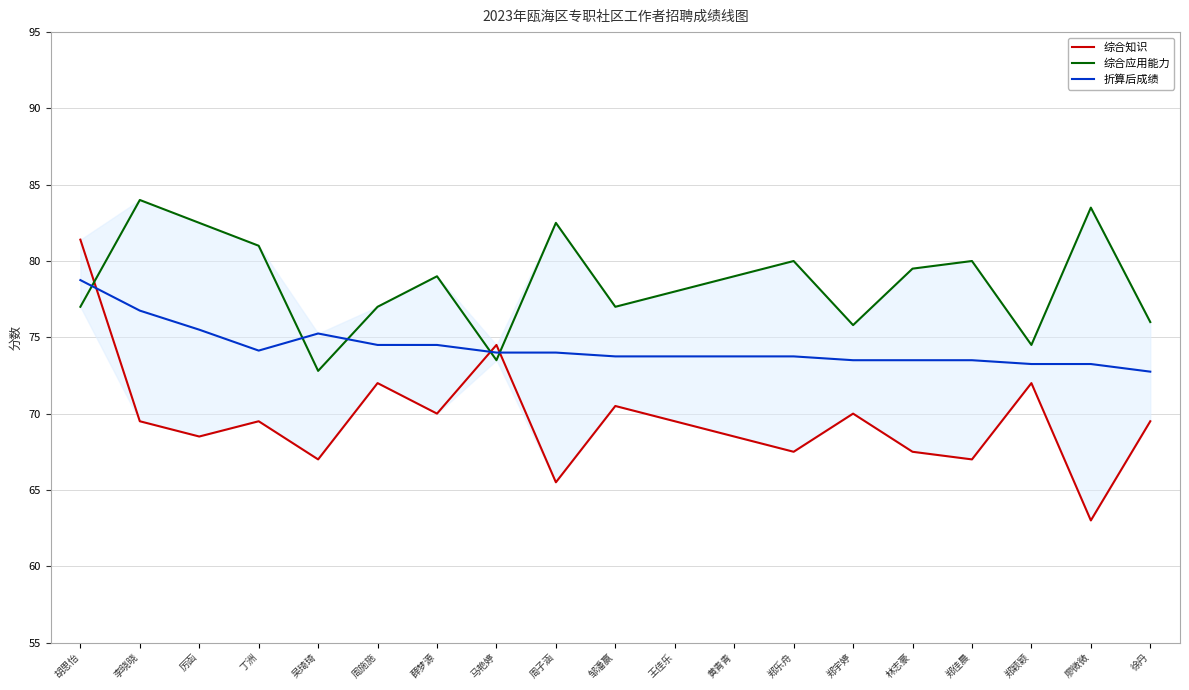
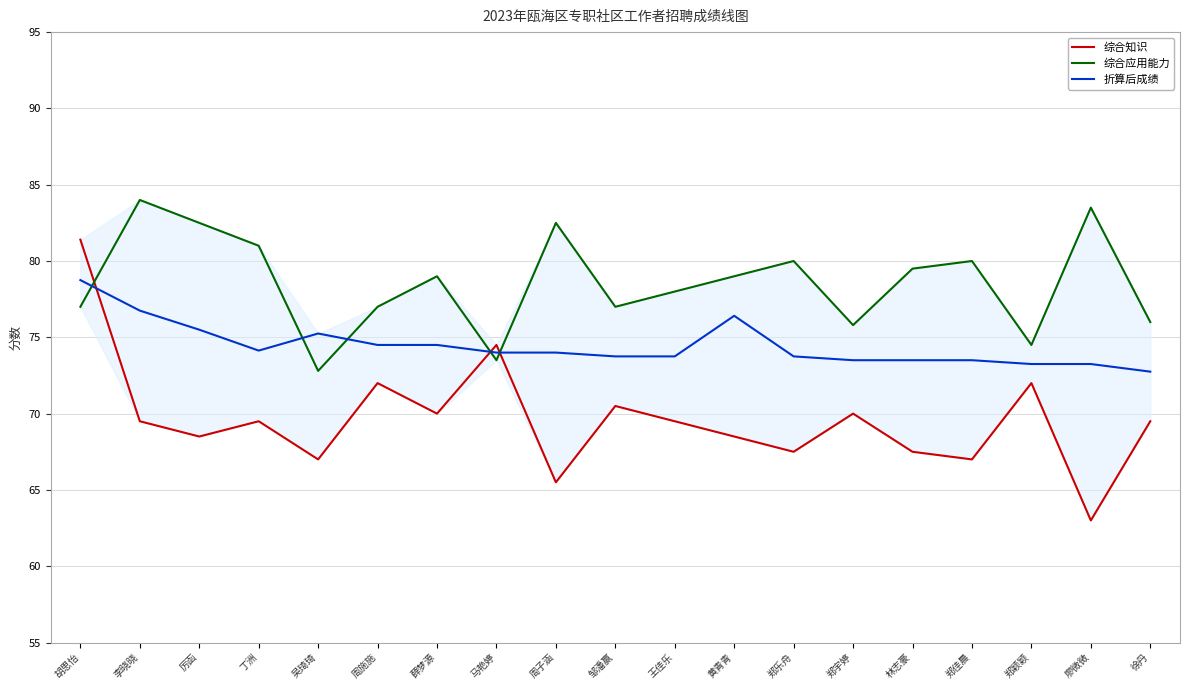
折算后成绩, 黄青青: 73.8 -> 76.4
